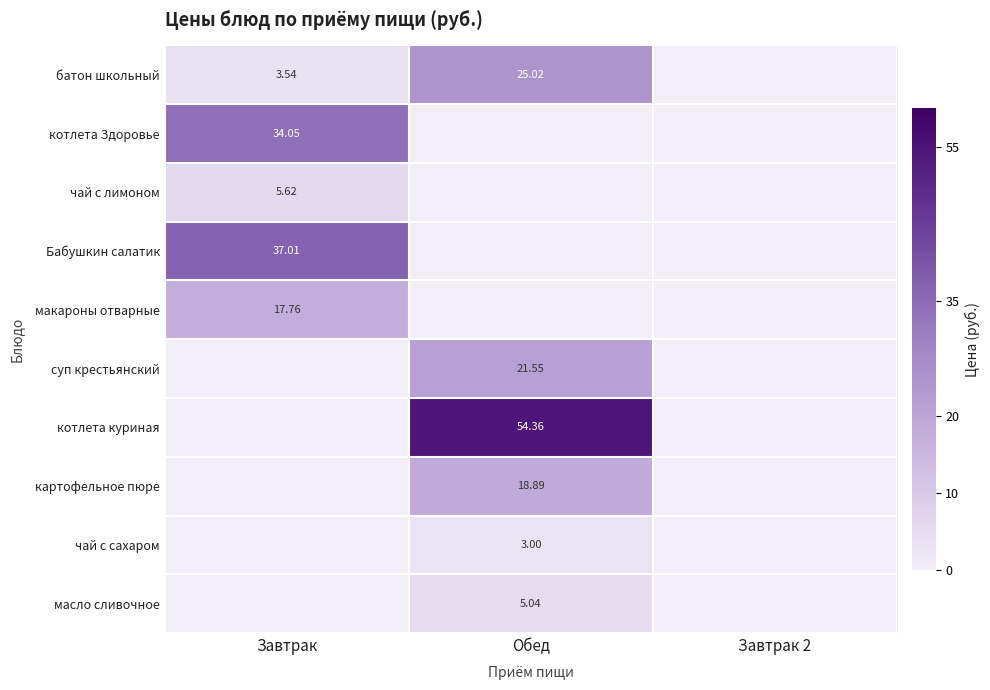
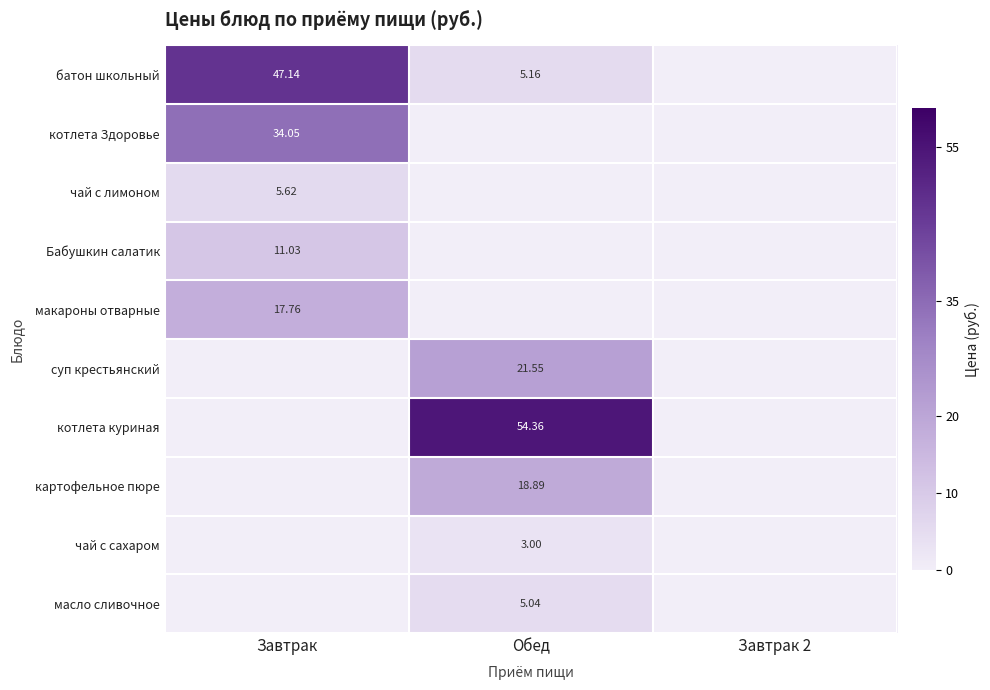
батон школьный, Завтрак: 3.54 -> 47.14
батон школьный, Обед: 25.02 -> 5.16
Бабушкин салатик, Завтрак: 37.01 -> 11.03
